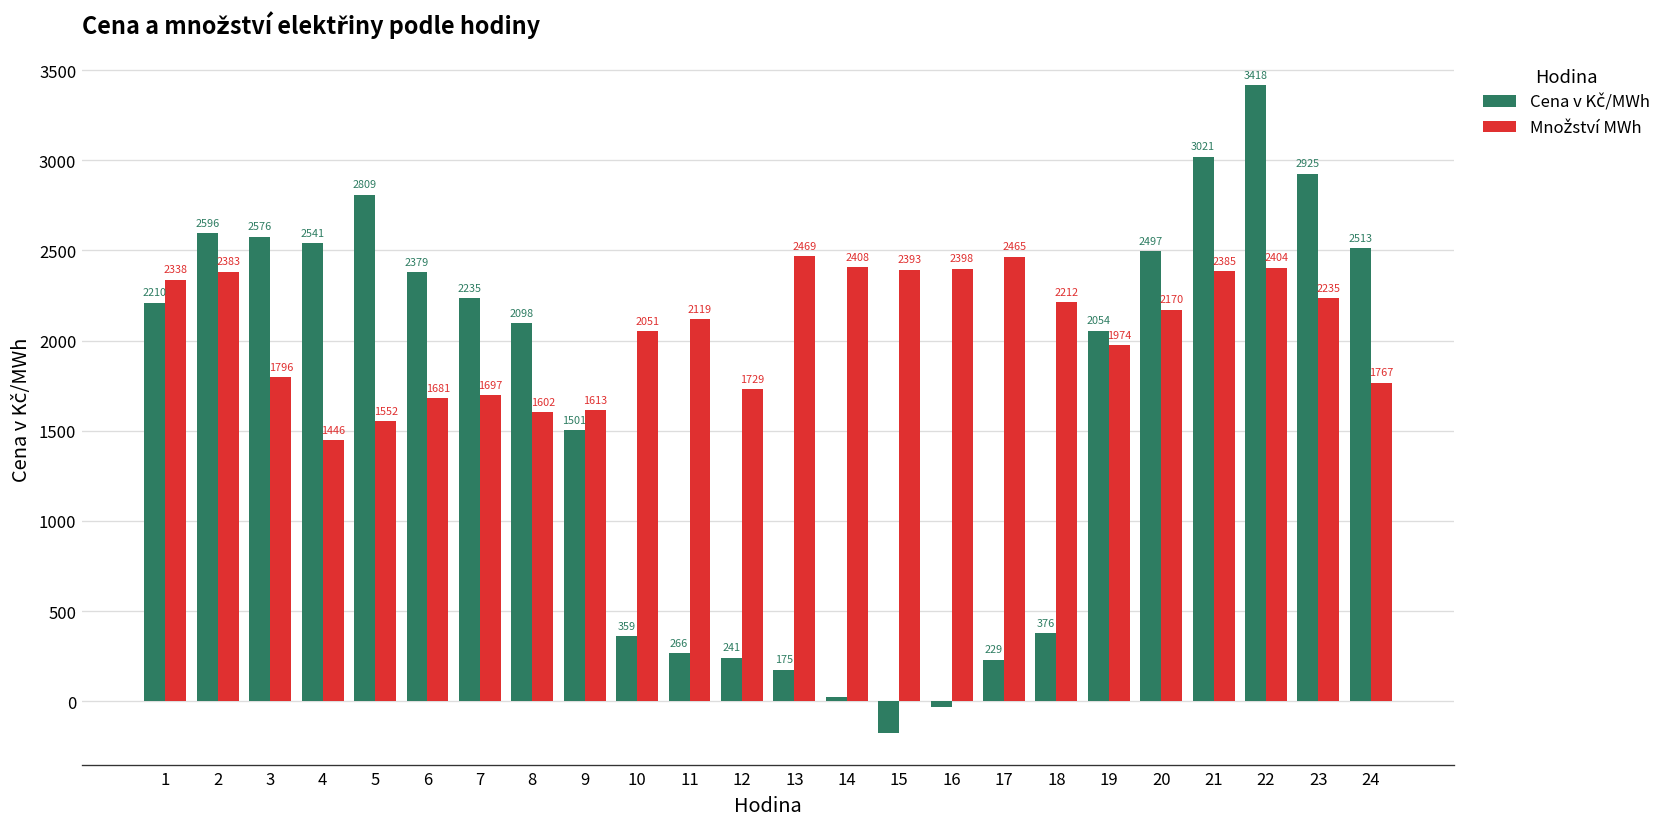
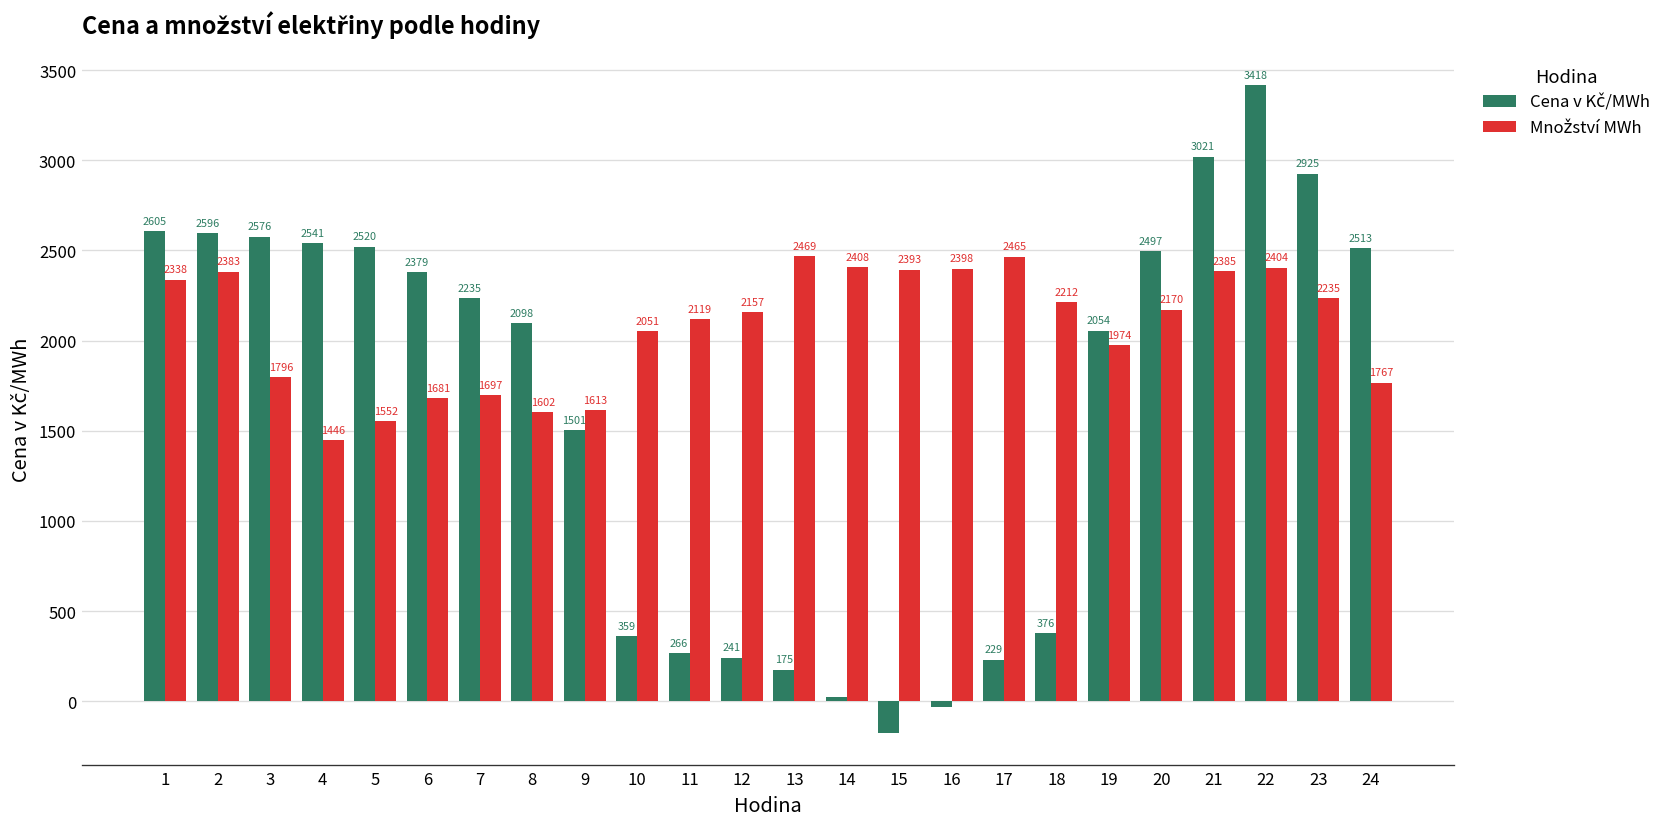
Cena v Kč/MWh, 1: 2210 -> 2605
Cena v Kč/MWh, 5: 2809 -> 2520
Množství MWh, 12: 1729 -> 2157
